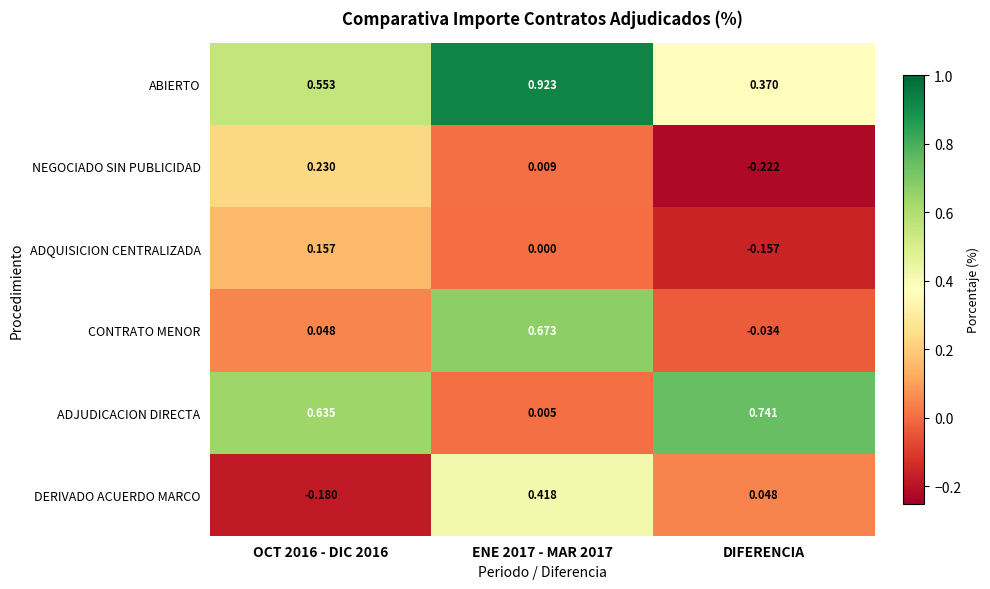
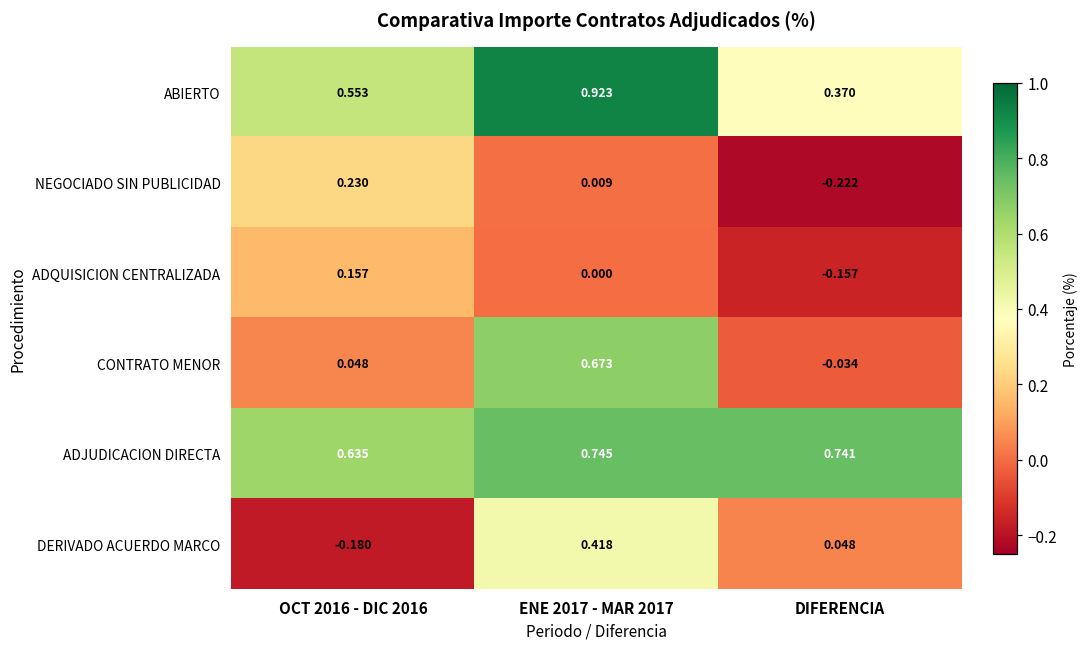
ADJUDICACION DIRECTA, ENE 2017 - MAR 2017: 0.005 -> 0.745
